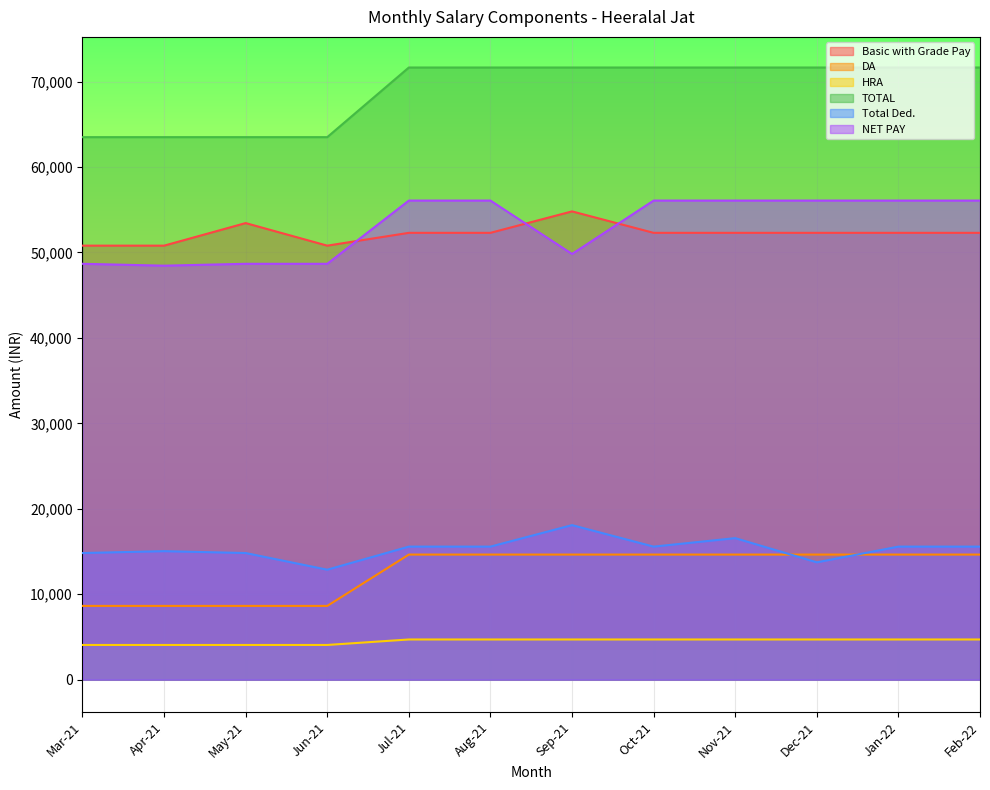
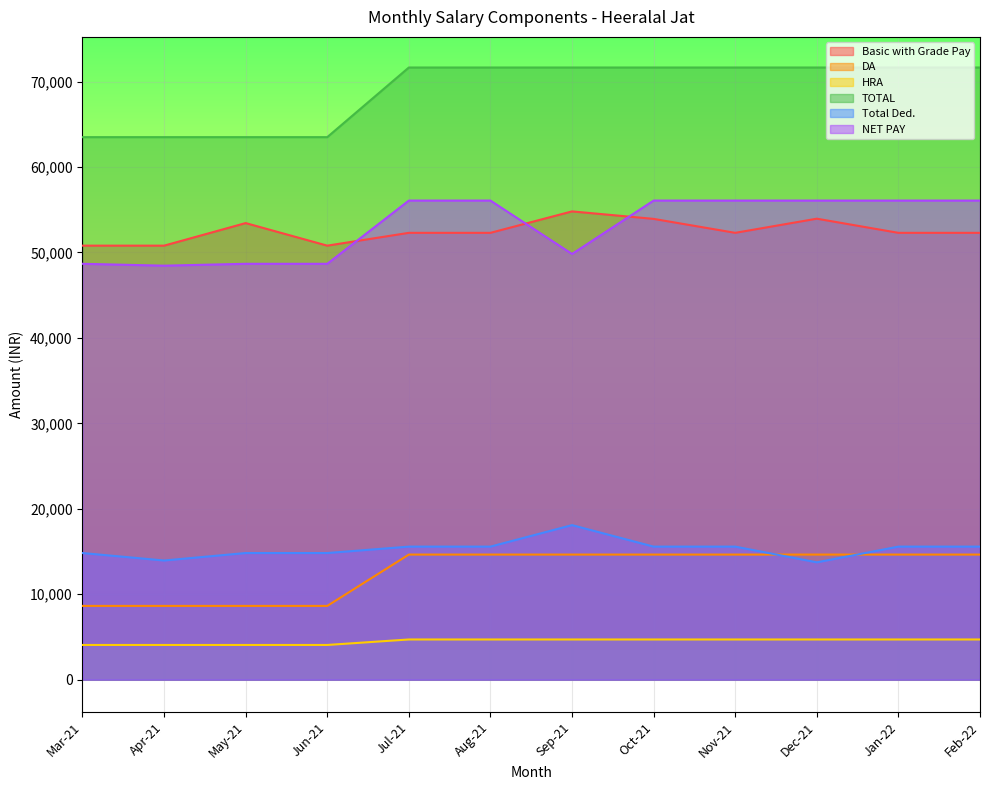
Total Ded., Apr-21: 15,000 -> 14,000
Total Ded., Jun-21: 13,000 -> 15,000
Basic with Grade Pay, Oct-21: 52,000 -> 54,000
Total Ded., Nov-21: 17,000 -> 16,000
Basic with Grade Pay, Dec-21: 52,000 -> 54,000
